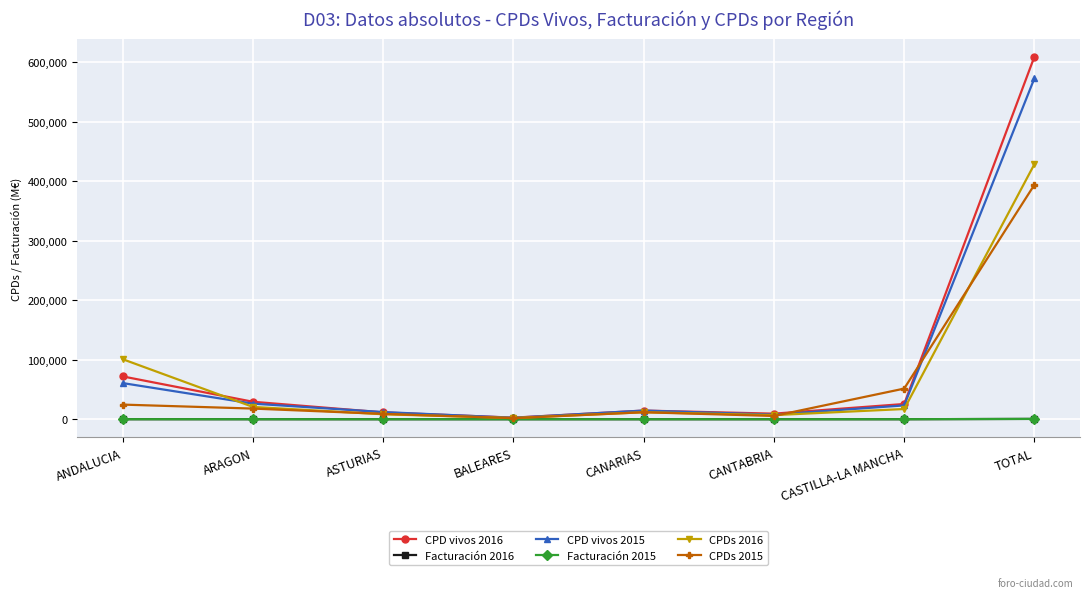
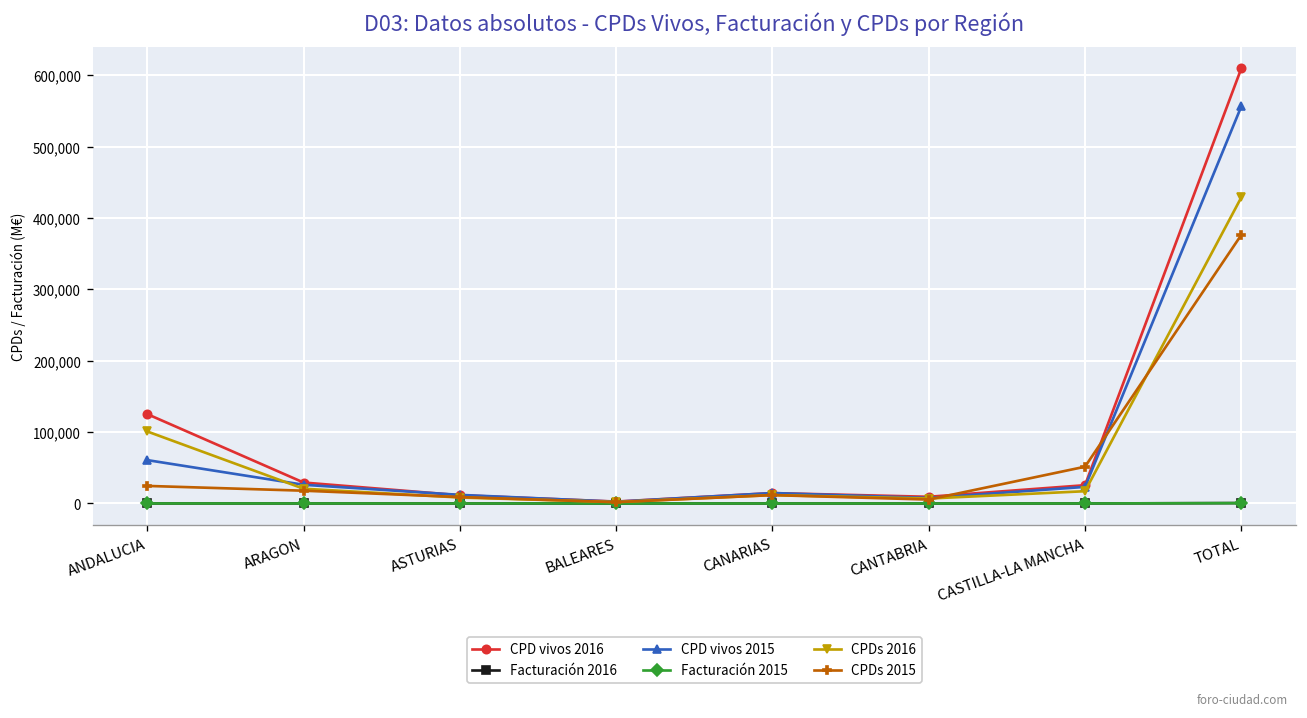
CPD vivos 2016, ANDALUCIA: 70,000 -> 130,000
CPD vivos 2015, TOTAL: 570,000 -> 560,000
CPDs 2015, TOTAL: 390,000 -> 380,000
